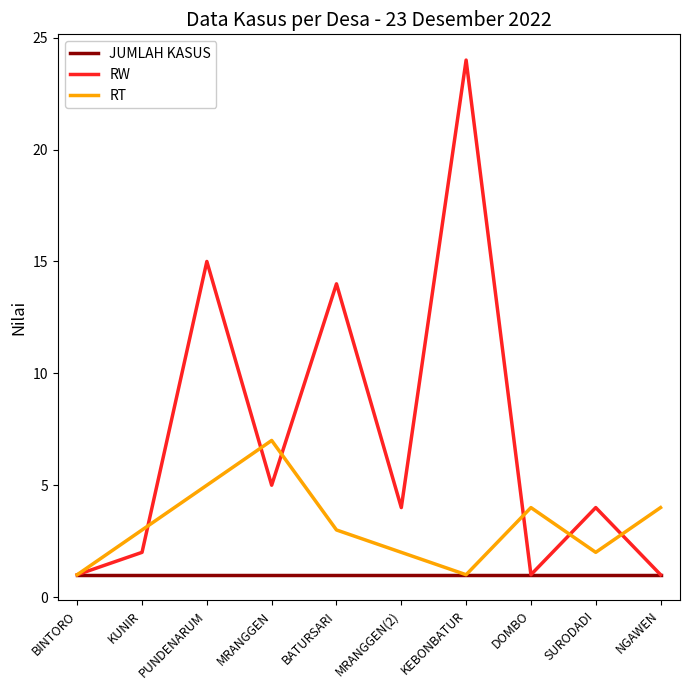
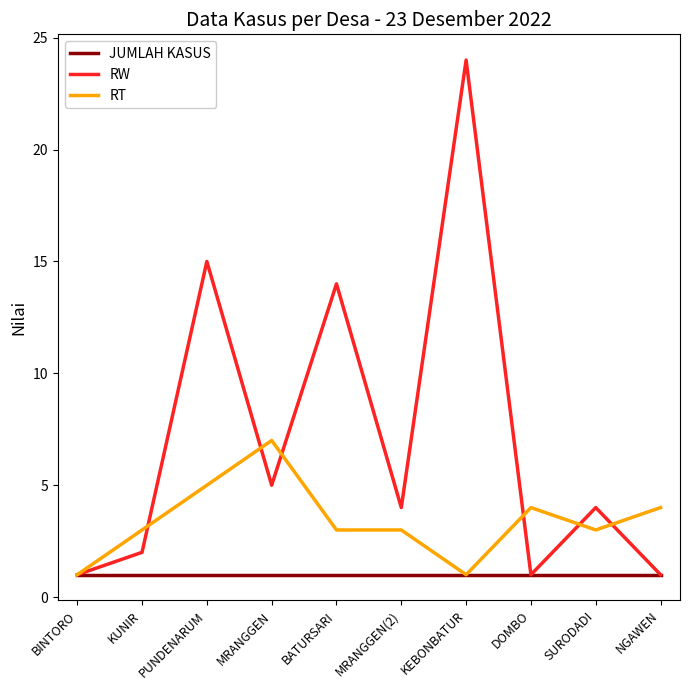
RT, MRANGGEN(2): 2 -> 3
RT, SURODADI: 2 -> 3
